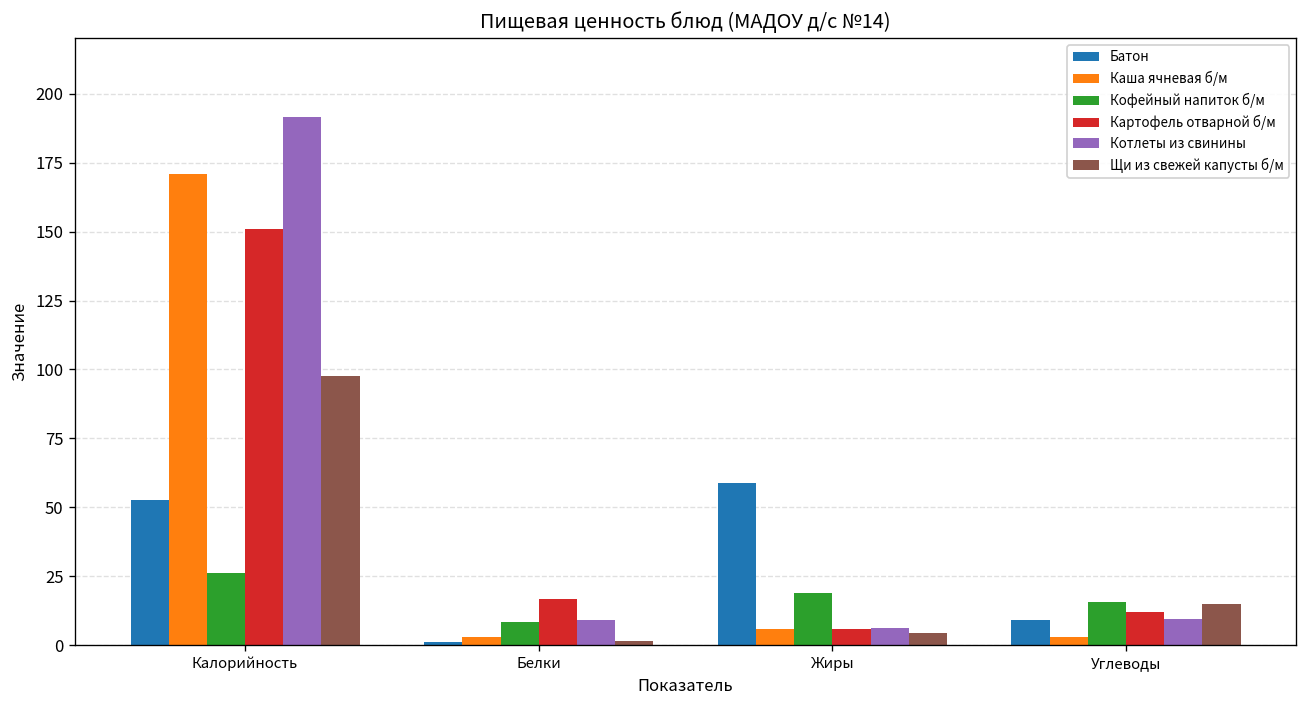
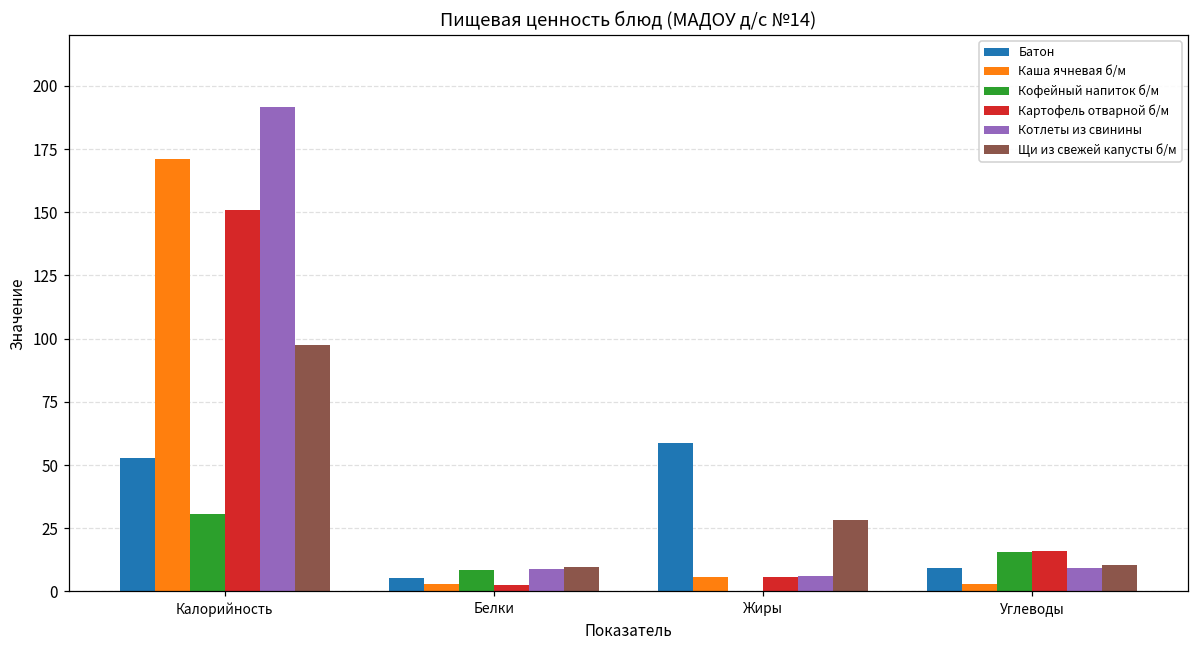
Кофейный напиток б/м, Калорийность: 26 -> 31
Батон, Белки: 1 -> 5
Картофель отварной б/м, Белки: 17 -> 3
Щи из свежей капусты б/м, Белки: 2 -> 10
Кофейный напиток б/м, Жиры: 19 -> 0
Щи из свежей капусты б/м, Жиры: 4 -> 28
Картофель отварной б/м, Углеводы: 12 -> 16
Щи из свежей капусты б/м, Углеводы: 15 -> 10
